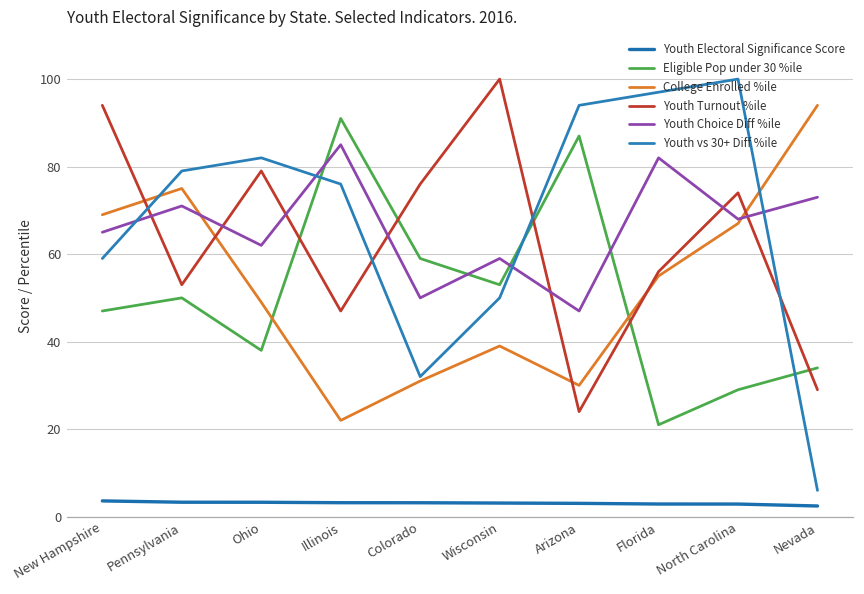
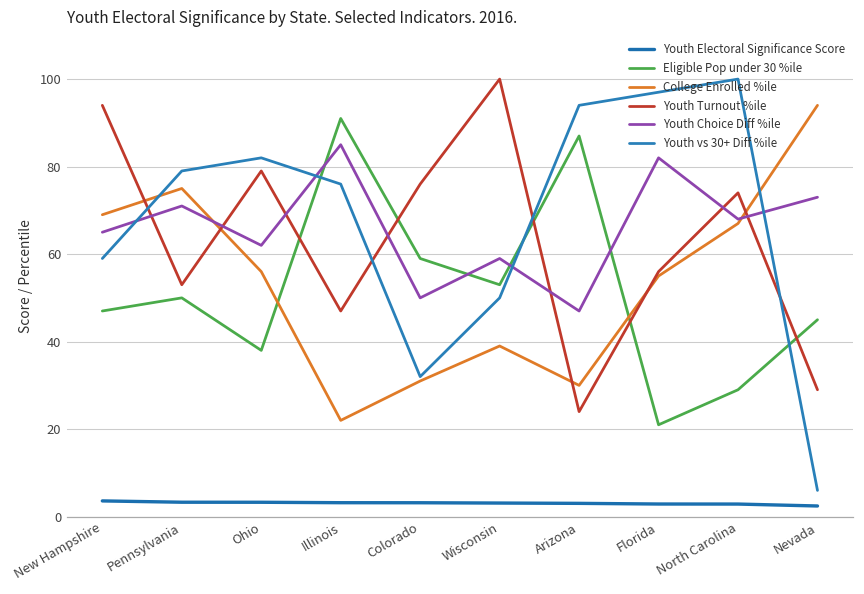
College Enrolled %ile, Ohio: 49 -> 56
Eligible Pop under 30 %ile, Nevada: 34 -> 45
